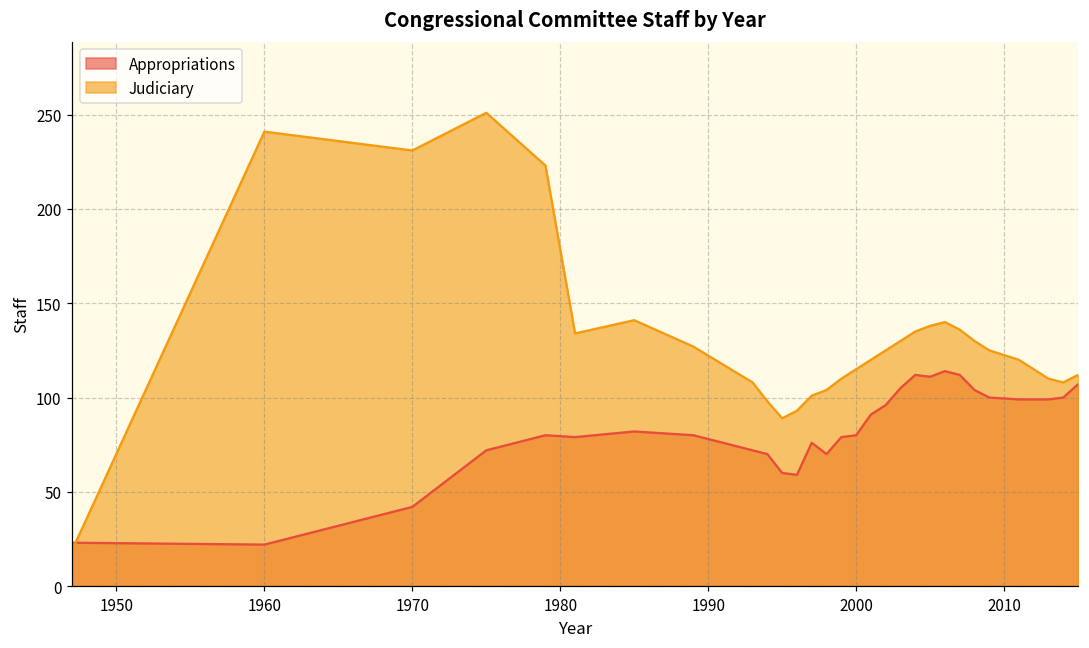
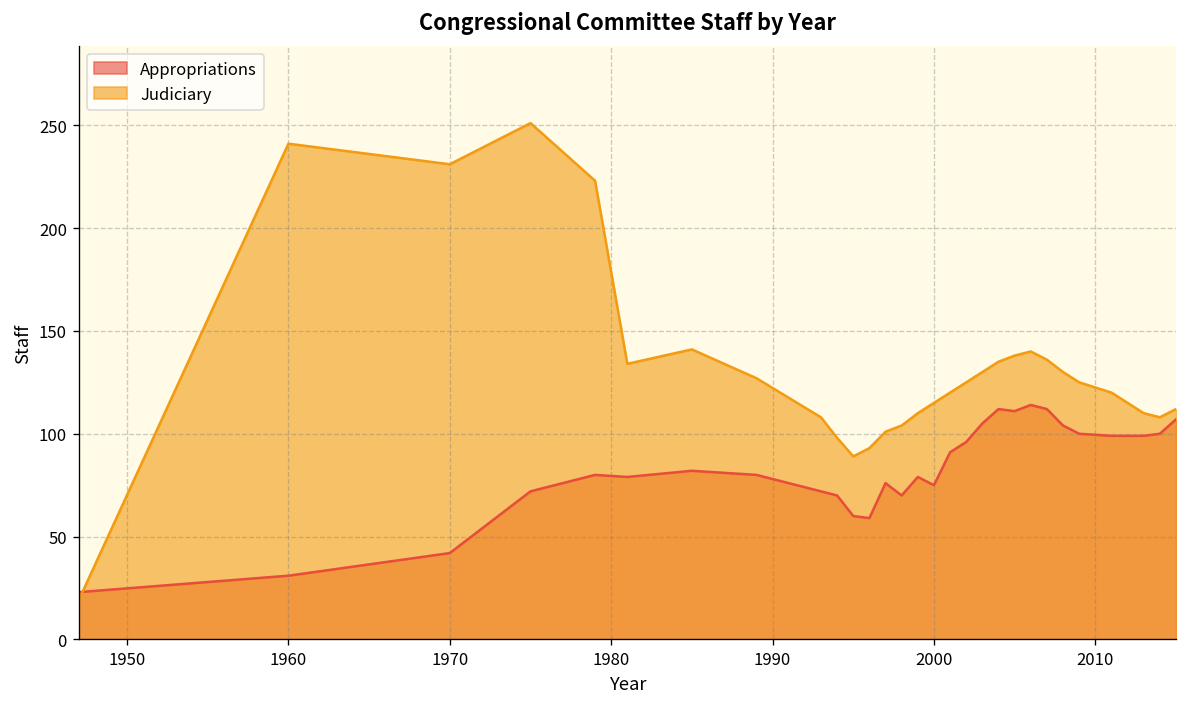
Appropriations, 1960: 22 -> 31
Appropriations, 2000: 80 -> 75
